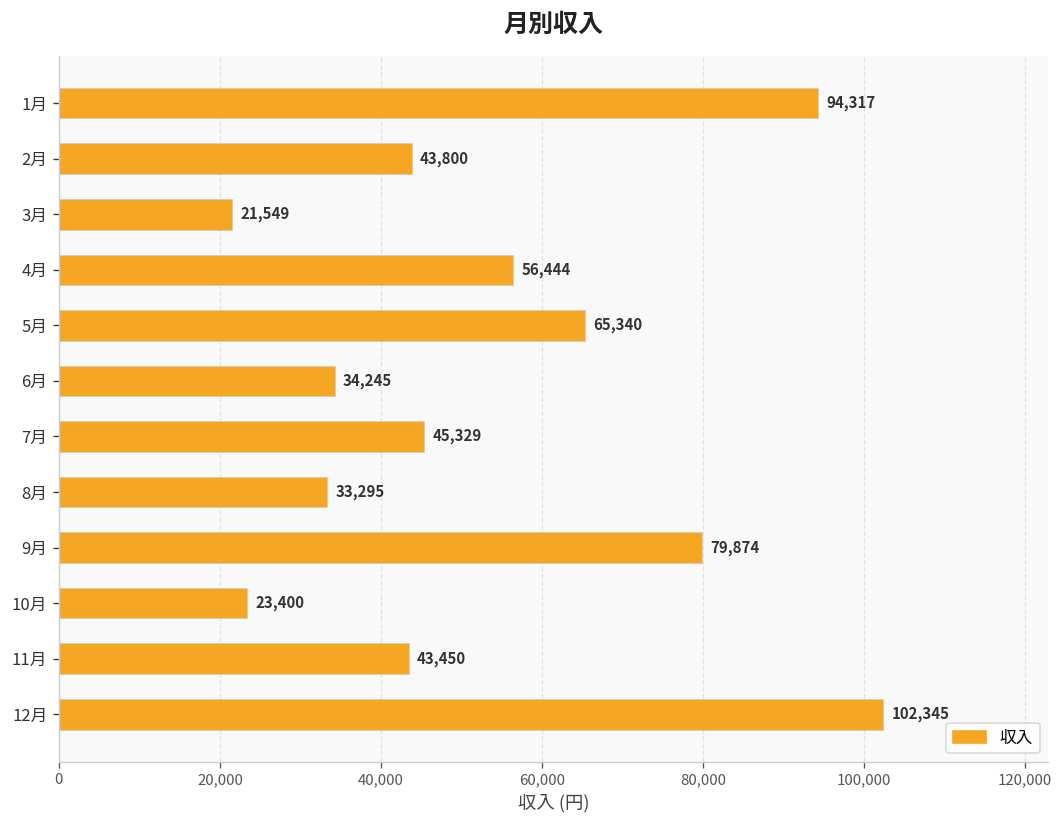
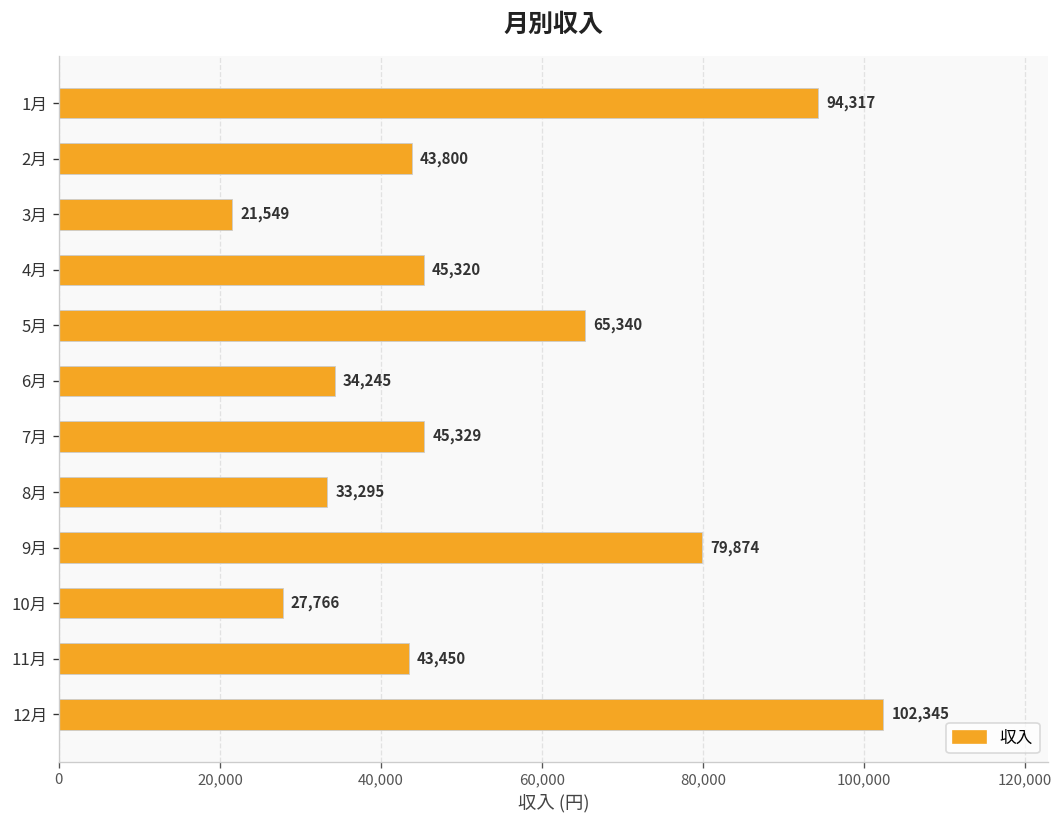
4月: 56,444 -> 45,320
10月: 23,400 -> 27,766
